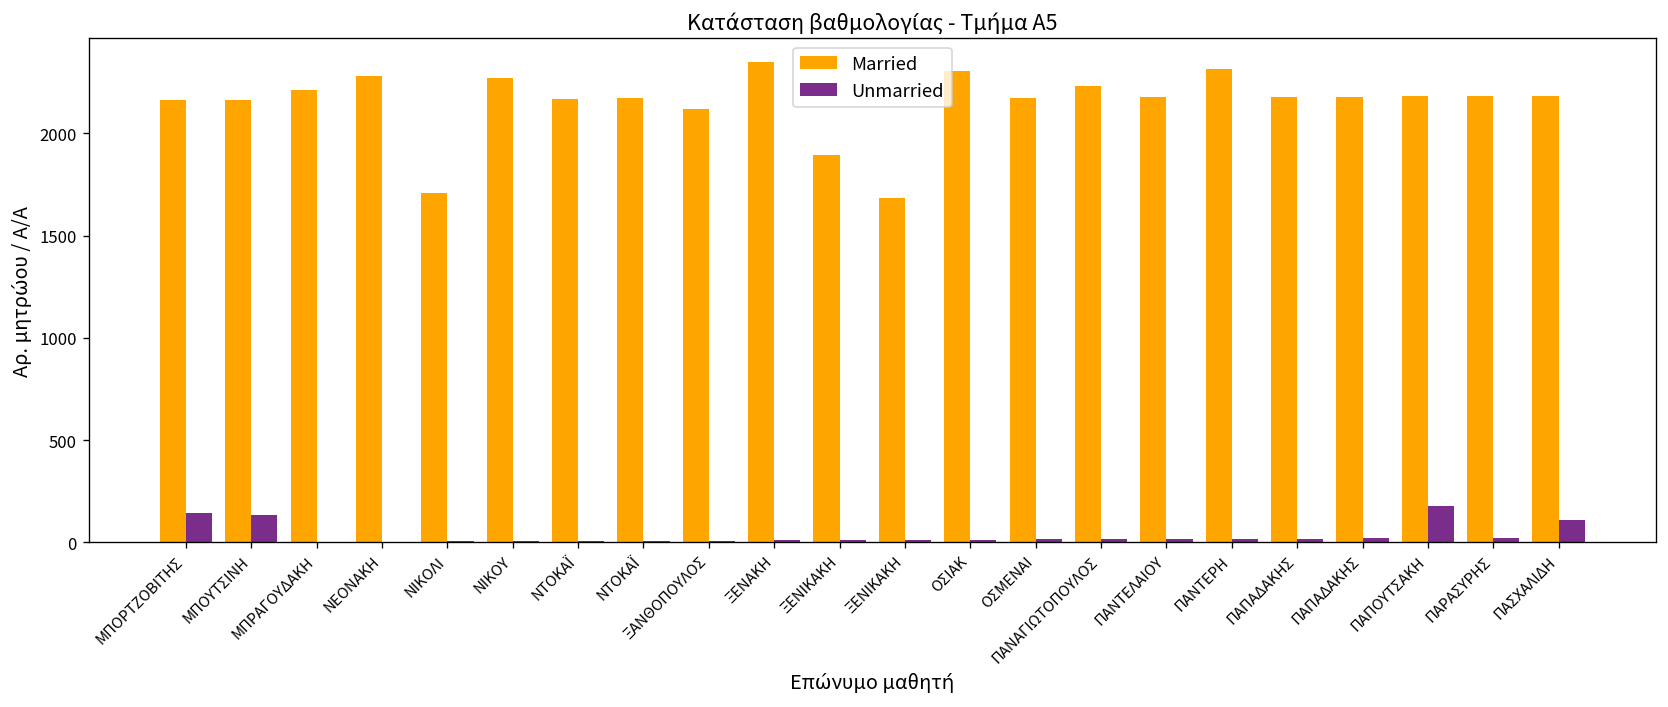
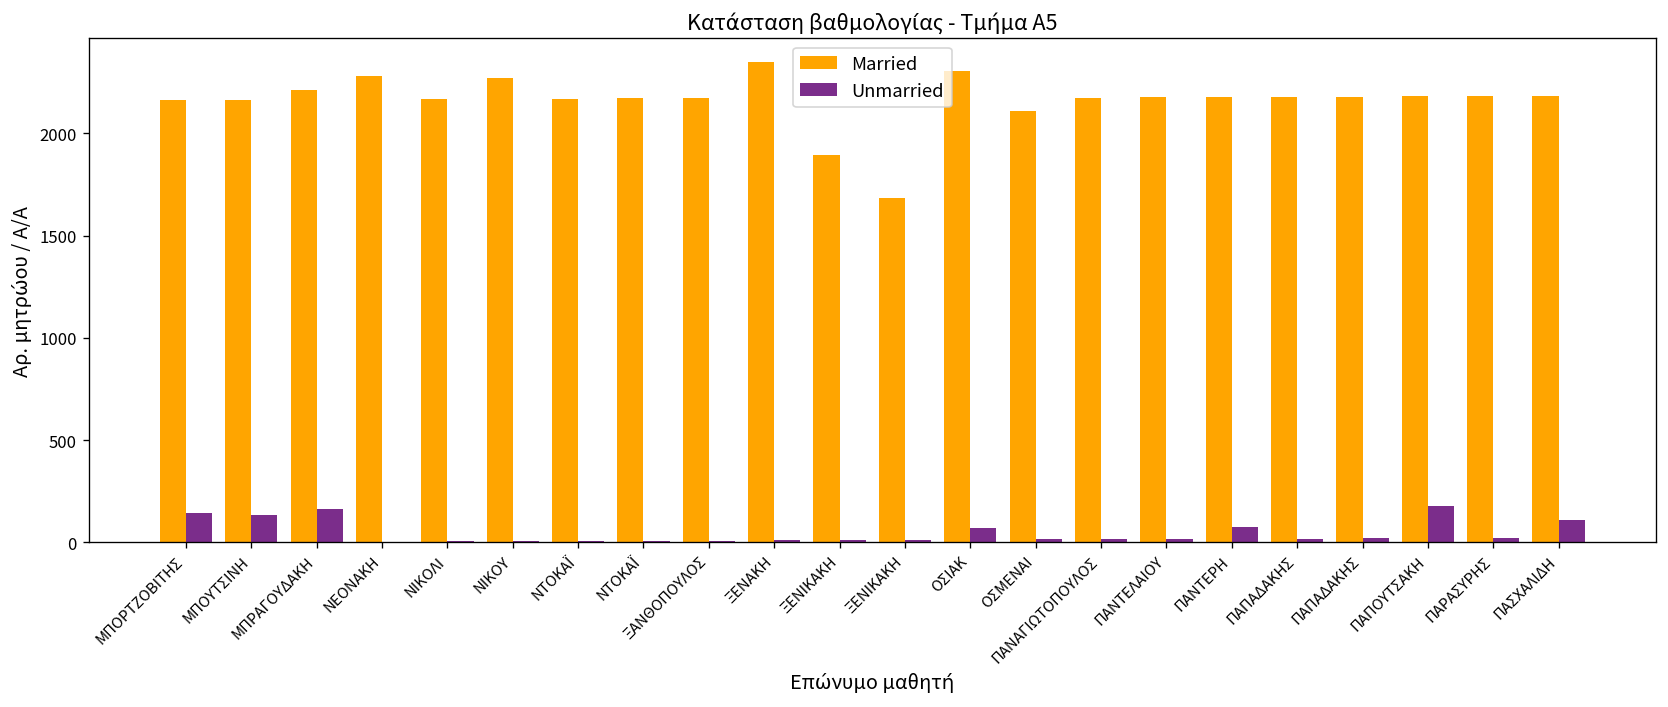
Unmarried, ΜΠΡΑΓΟΥΔΑΚΗ: 0 -> 160
Married, ΝΙΚΟΛΙ: 1710 -> 2170
Married, ΞΑΝΘΟΠΟΥΛΟΣ: 2120 -> 2170
Unmarried, ΟΣΙΑΚ: 10 -> 70
Married, ΟΣΜΕΝΑΙ: 2170 -> 2110
Married, ΠΑΝΑΓΙΩΤΟΠΟΥΛΟΣ: 2230 -> 2180
Married, ΠΑΝΤΕΡΗ: 2310 -> 2180
Unmarried, ΠΑΝΤΕΡΗ: 20 -> 70
